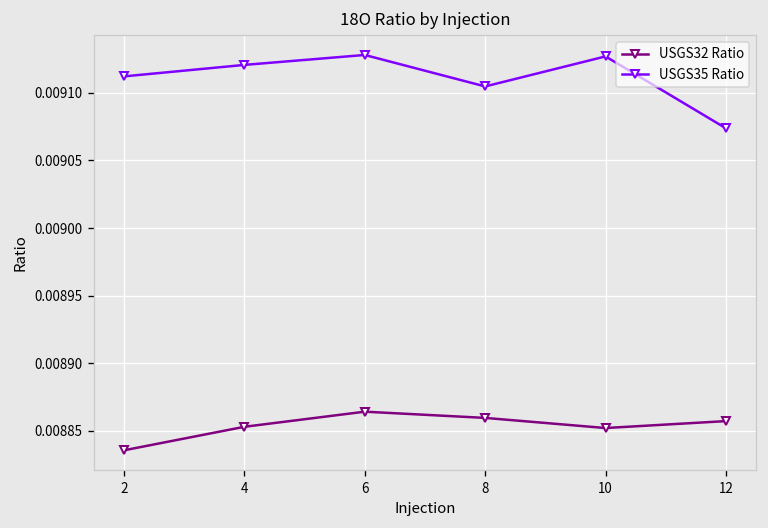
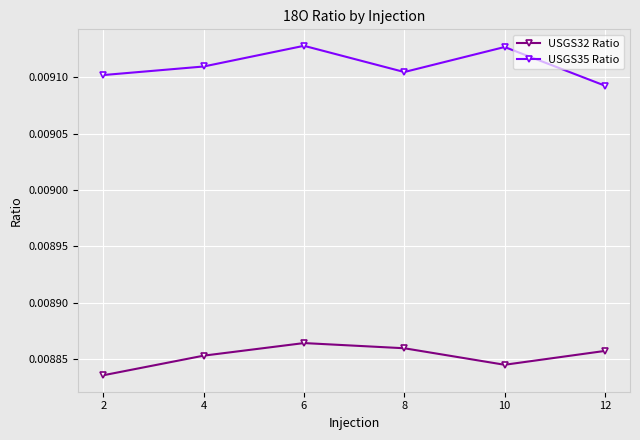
USGS35 Ratio, 2: 0.009112 -> 0.009102
USGS35 Ratio, 4: 0.009121 -> 0.009110
USGS32 Ratio, 10: 0.008852 -> 0.008845
USGS35 Ratio, 12: 0.009074 -> 0.009093
